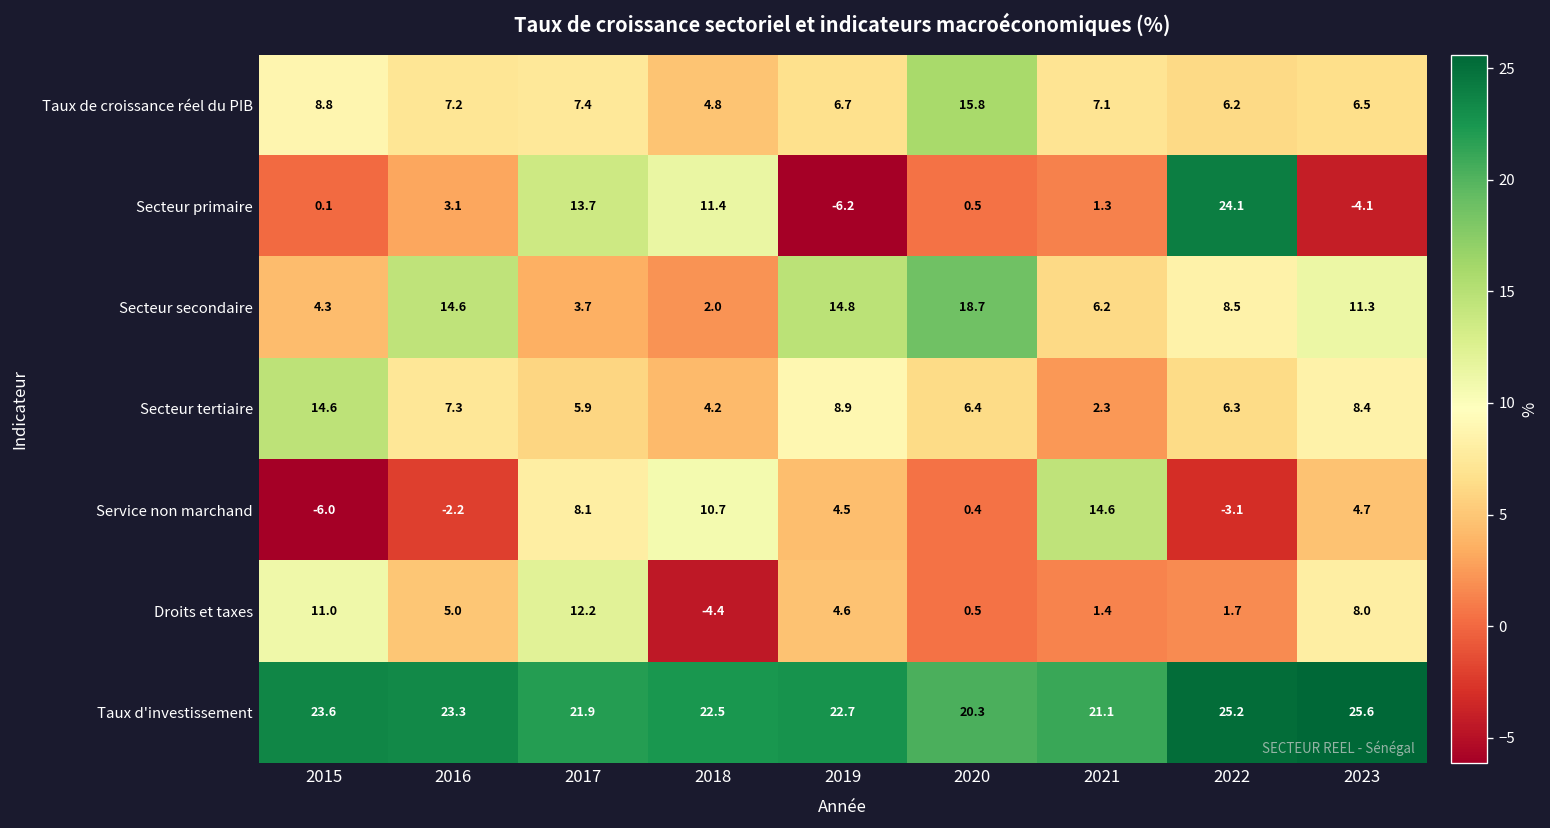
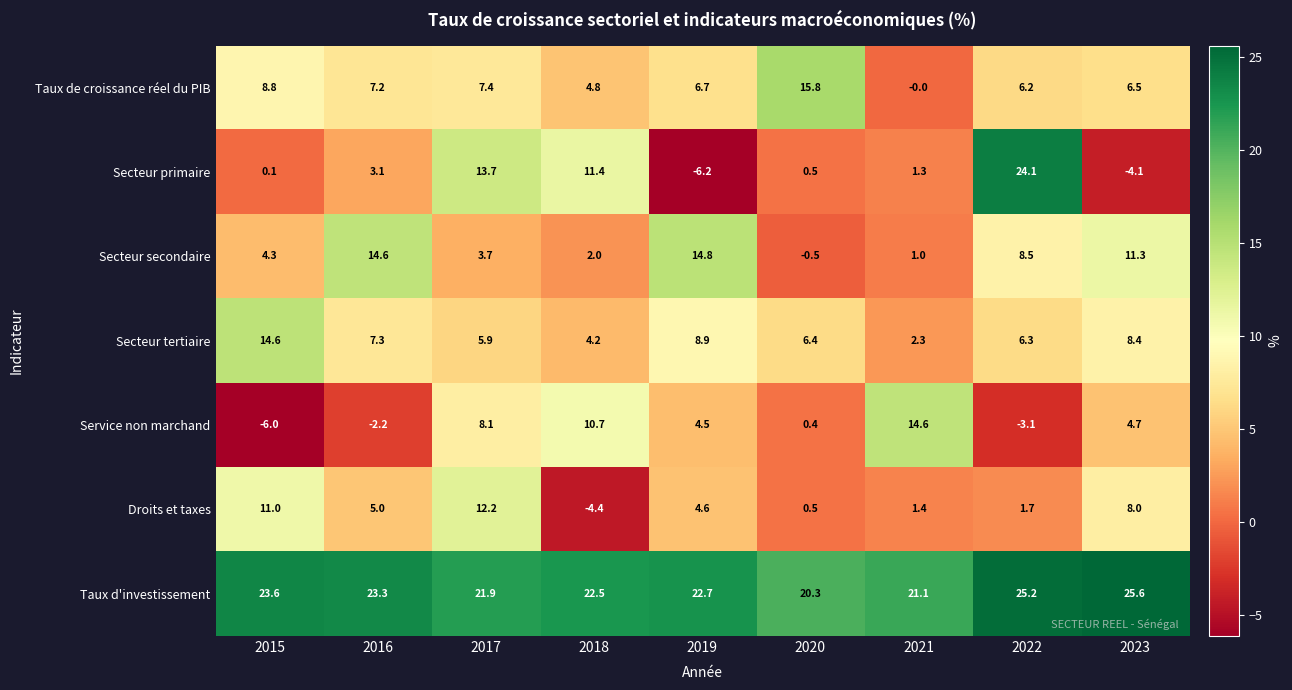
Taux de croissance réel du PIB, 2021: 7.1 -> -0.0
Secteur secondaire, 2020: 18.7 -> -0.5
Secteur secondaire, 2021: 6.2 -> 1.0
